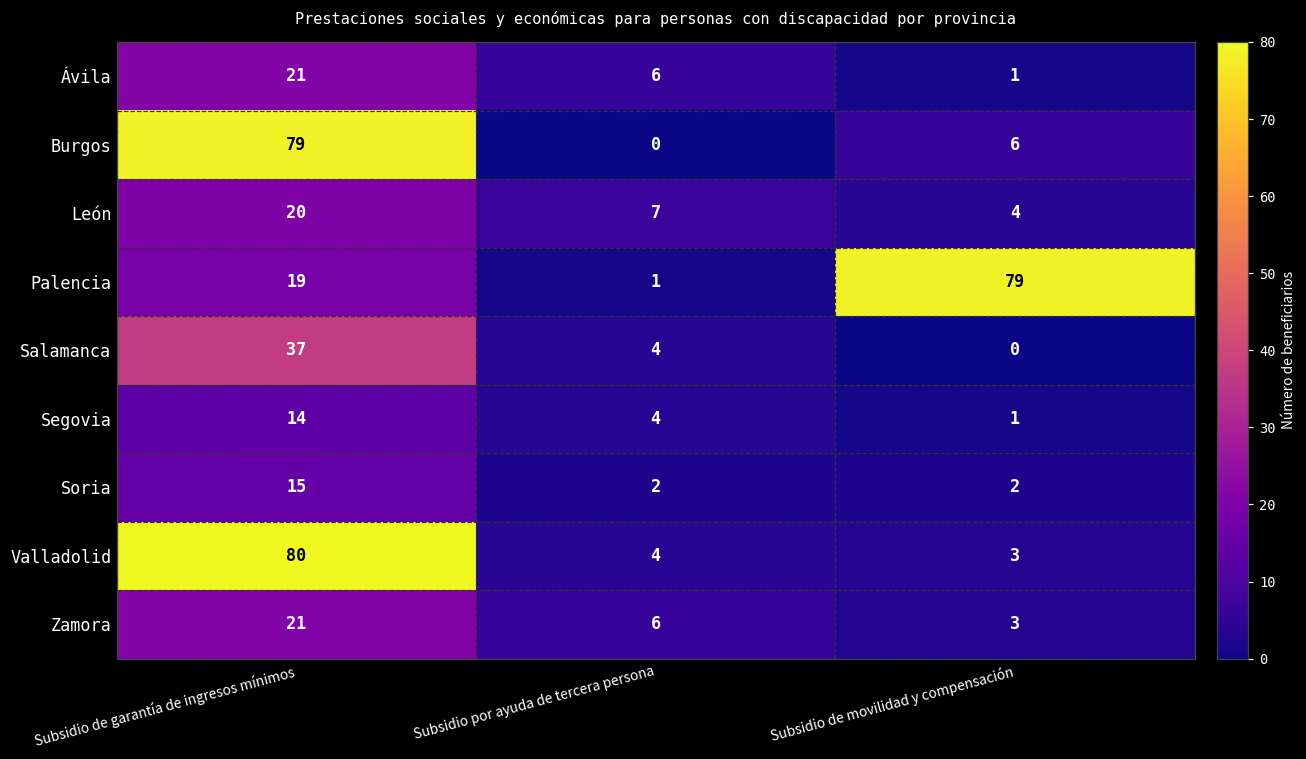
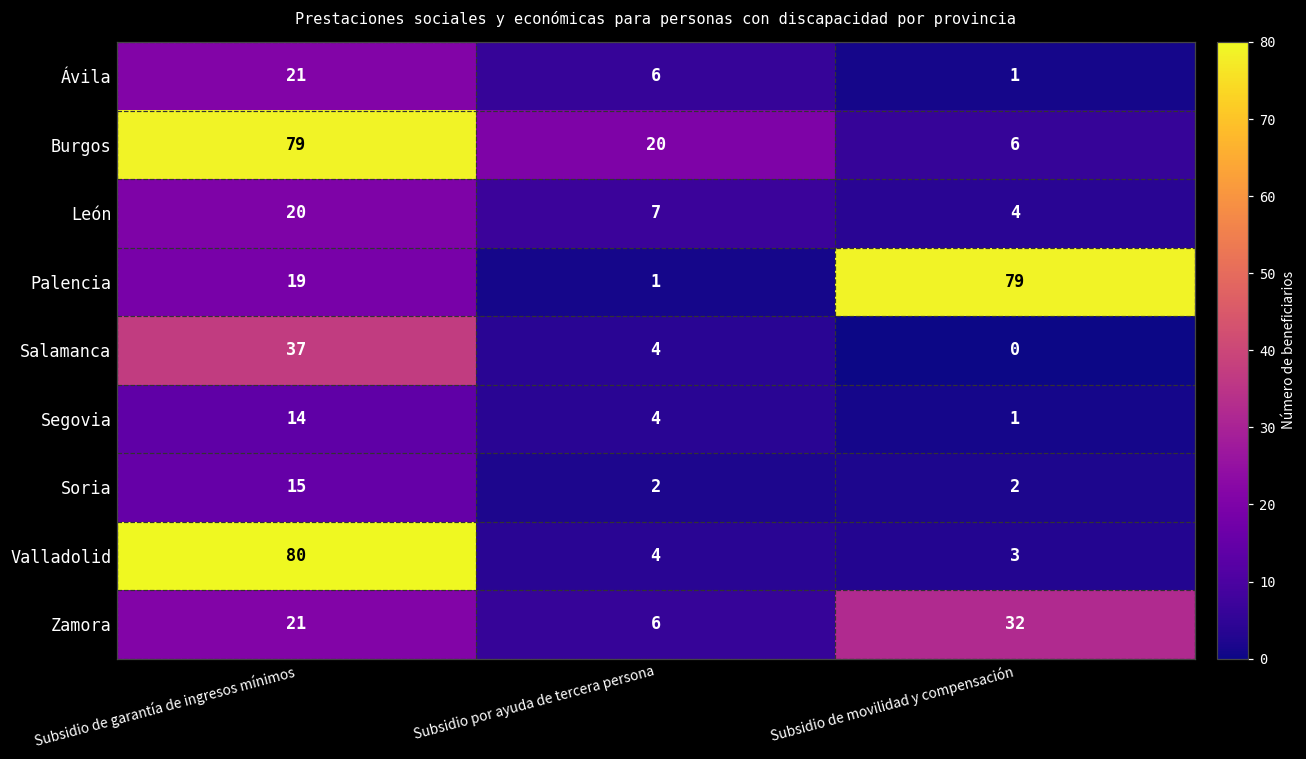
Burgos, Subsidio por ayuda de tercera persona: 0 -> 20
Zamora, Subsidio de movilidad y compensación: 3 -> 32
